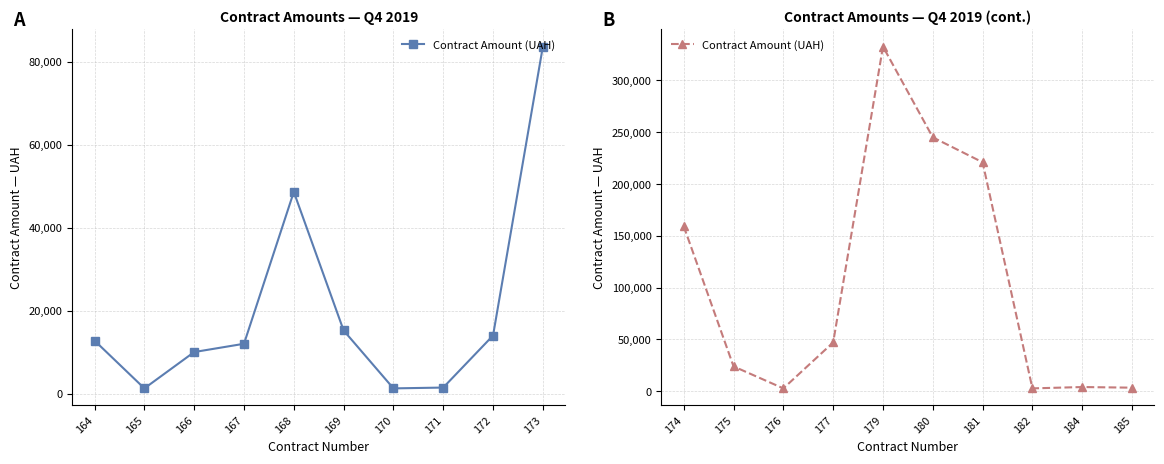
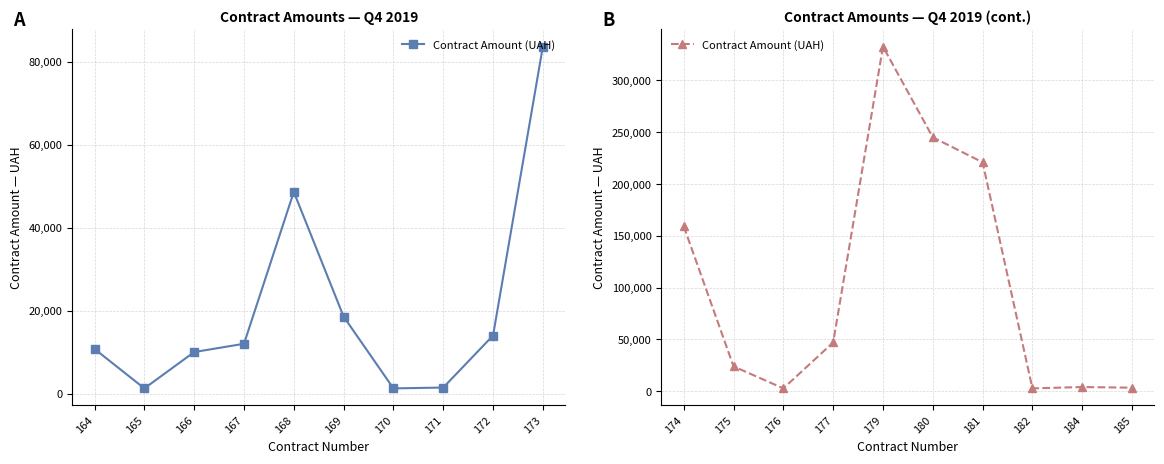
Contract Amounts — Q4 2019, 164: 13,000 -> 11,000
Contract Amounts — Q4 2019, 169: 15,000 -> 19,000
